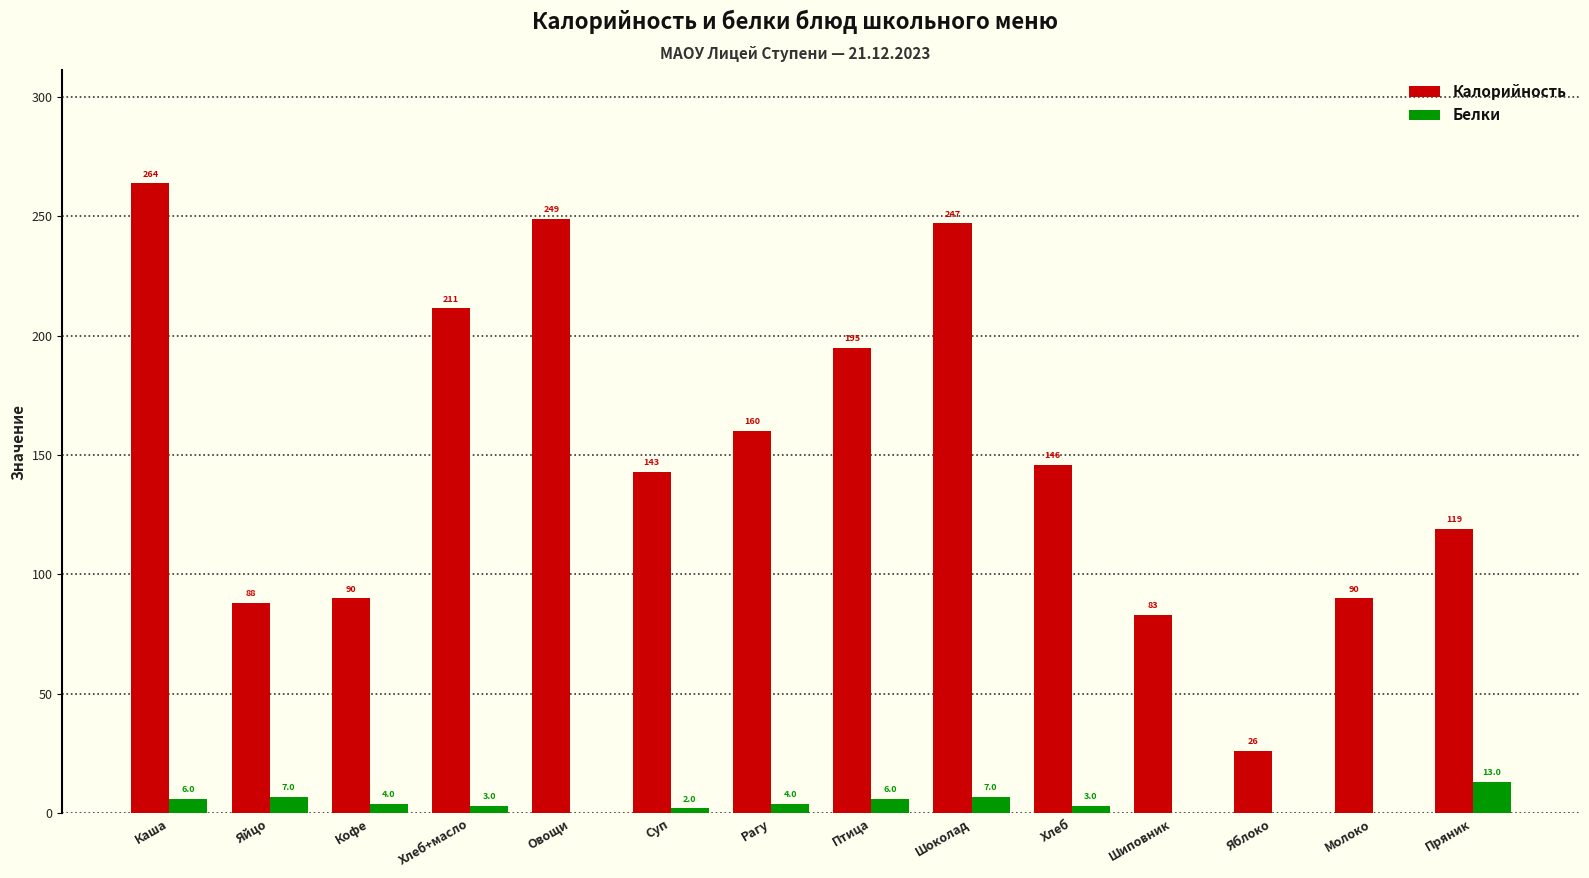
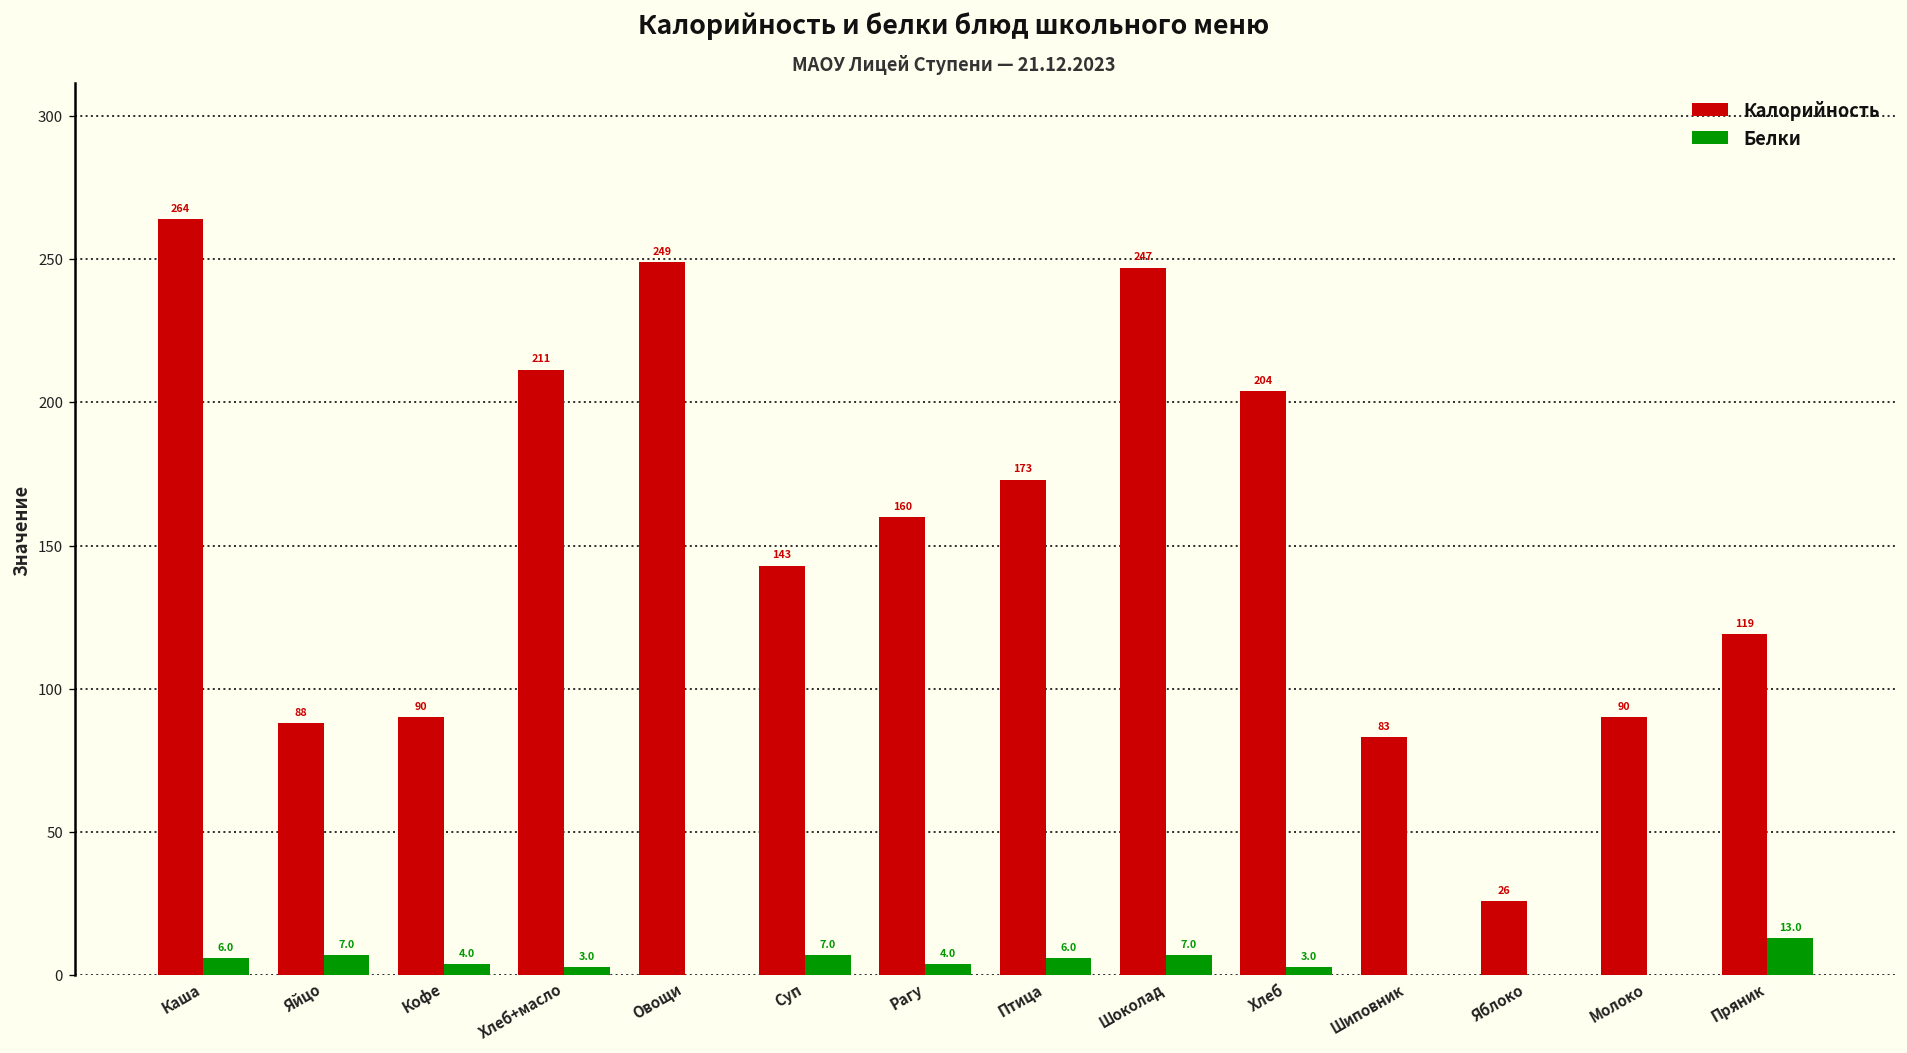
Белки, Суп: 2.0 -> 7.0
Калорийность, Птица: 195 -> 173
Калорийность, Хлеб: 146 -> 204
